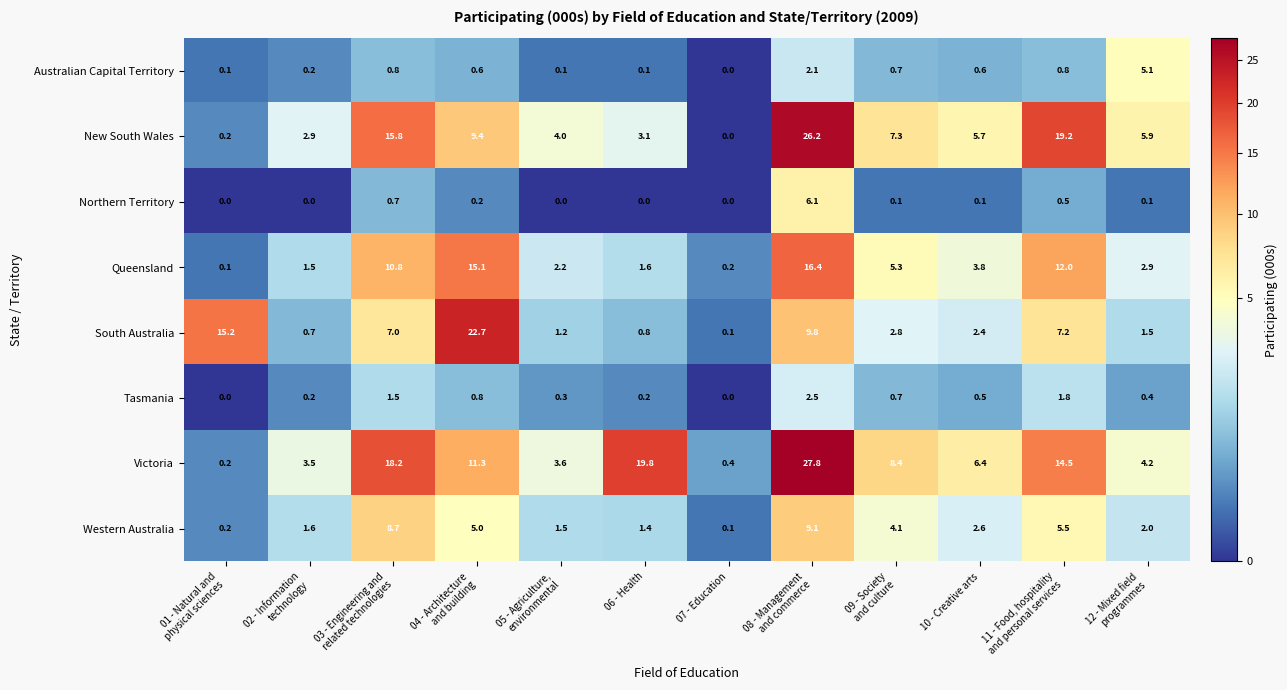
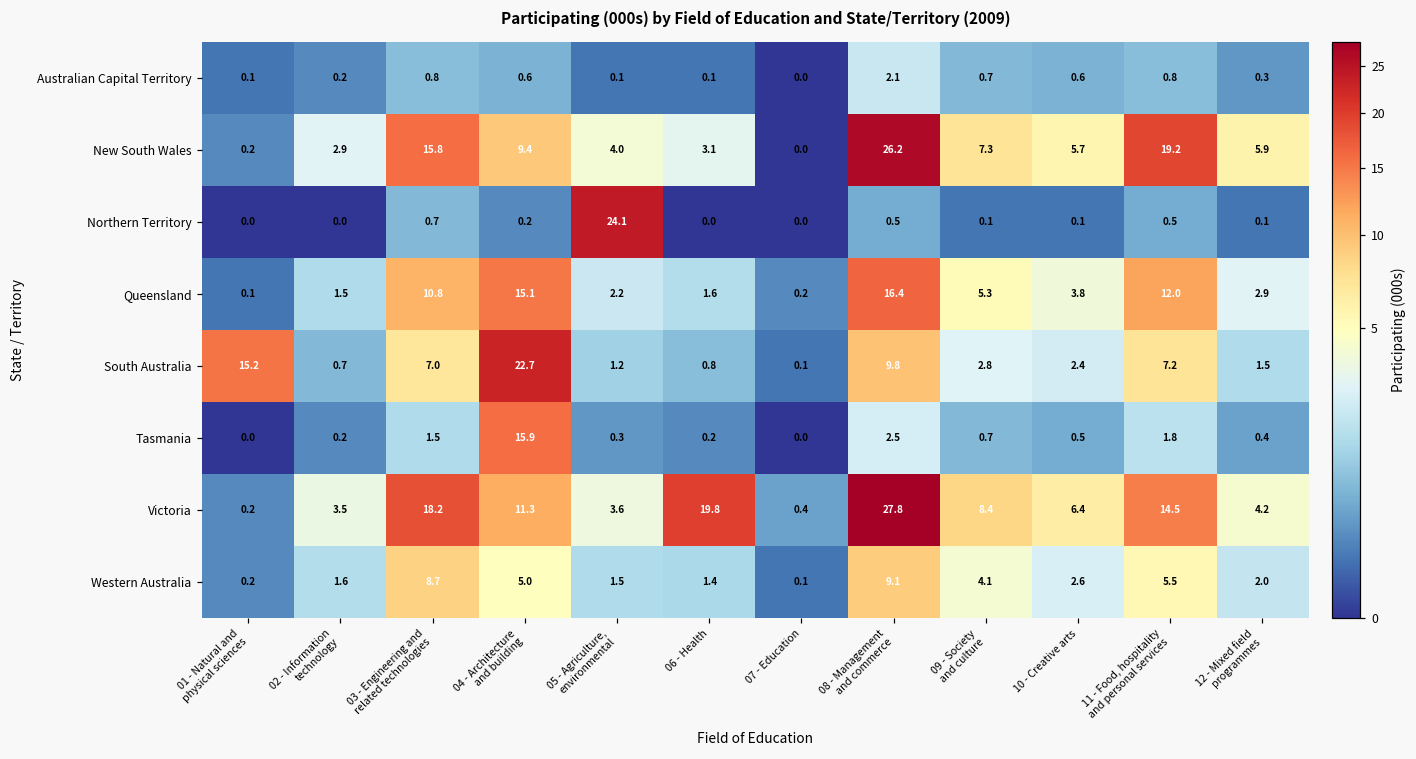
Australian Capital Territory, 12 - Mixed field programmes: 5.1 -> 0.3
Northern Territory, 05 - Agriculture, environmental: 0.0 -> 24.1
Northern Territory, 08 - Management and commerce: 6.1 -> 0.5
Tasmania, 04 - Architecture and building: 0.8 -> 15.9
